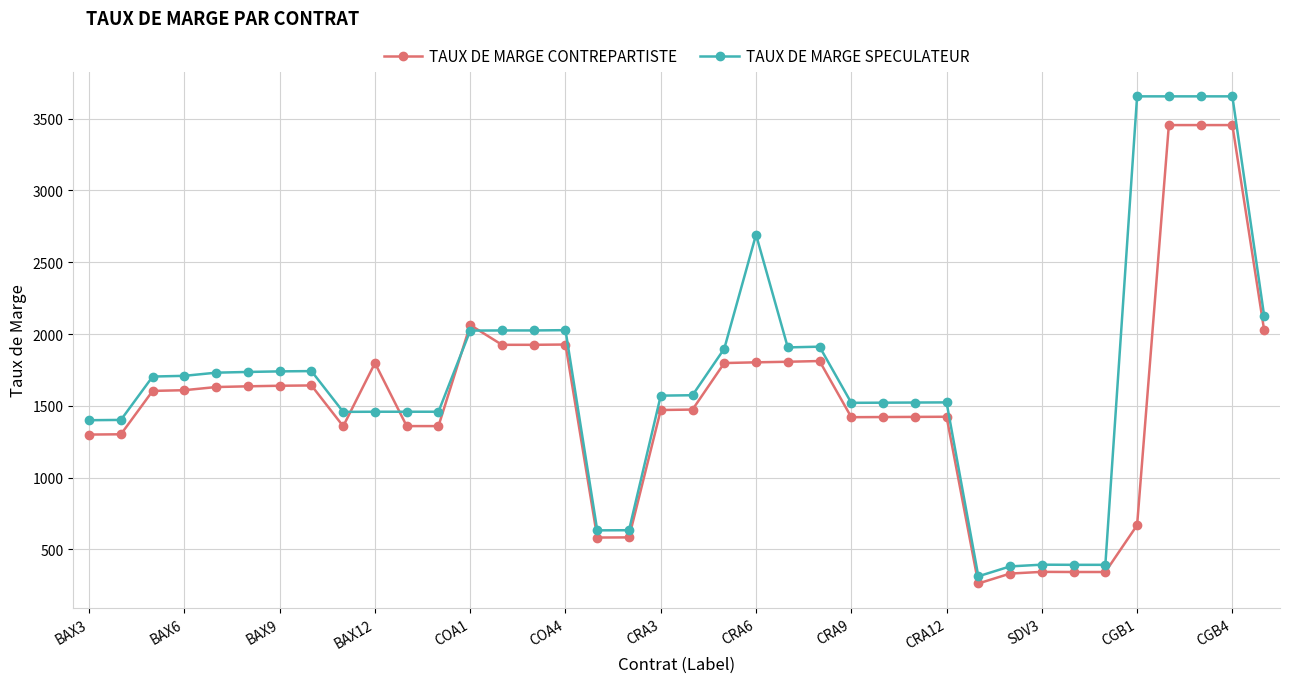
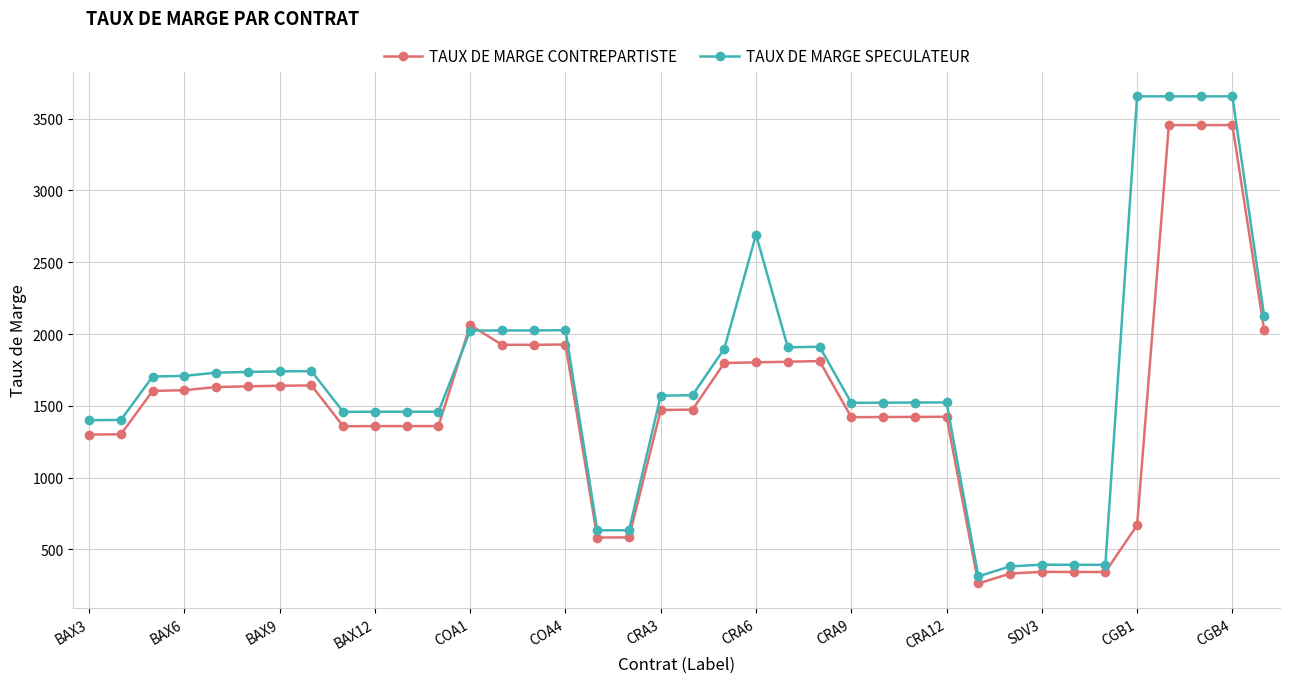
TAUX DE MARGE CONTREPARTISTE, BAX12: 1800 -> 1360
